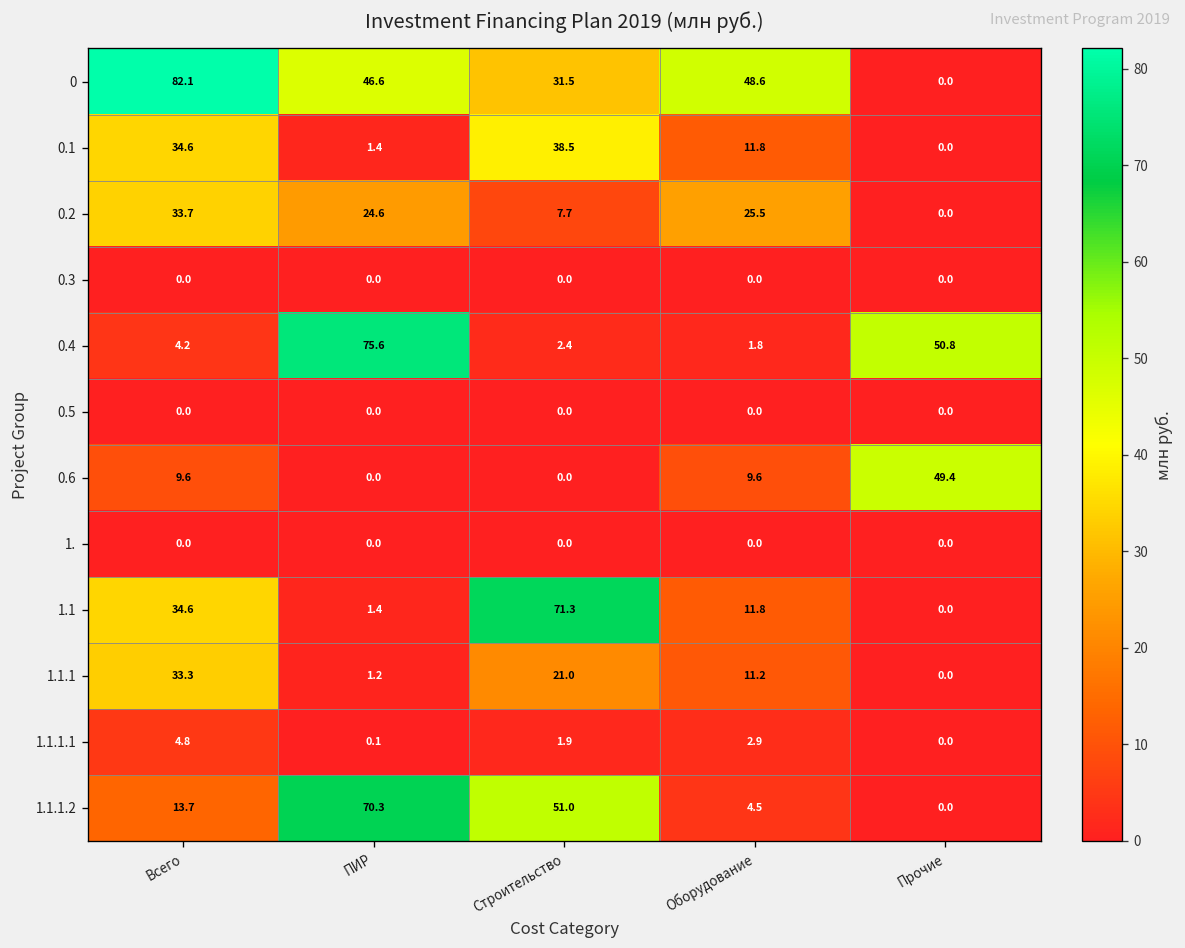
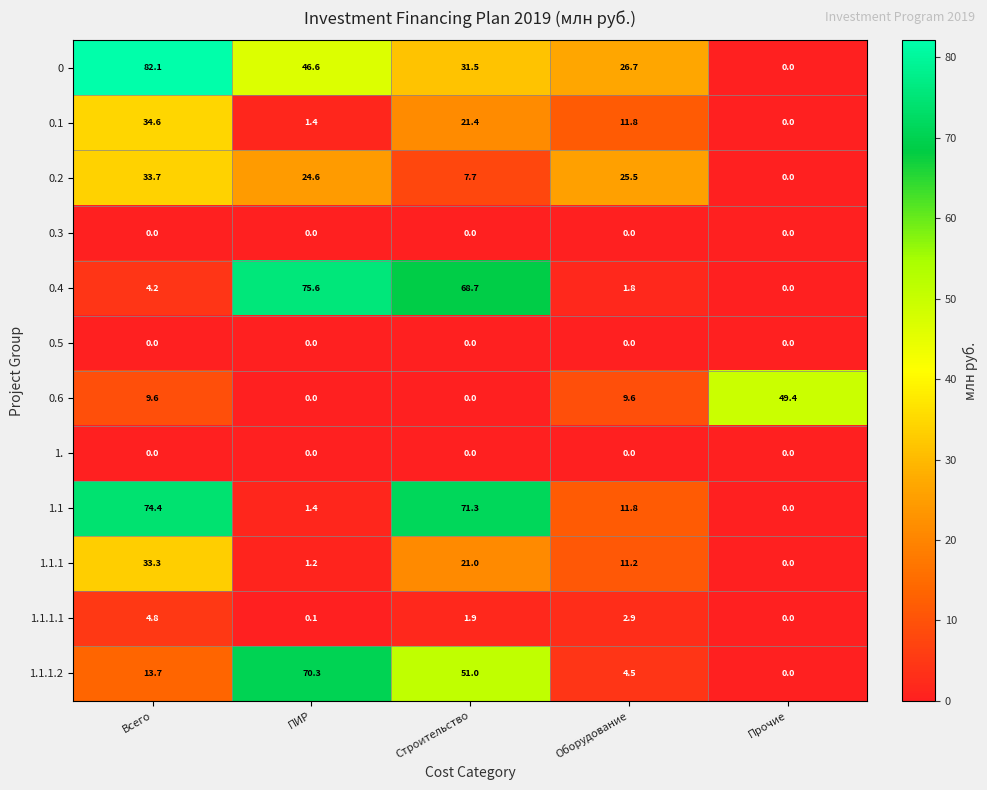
0, Оборудование: 48.6 -> 26.7
0.1, Строительство: 38.5 -> 21.4
0.4, Строительство: 2.4 -> 68.7
0.4, Прочие: 50.8 -> 0.0
1.1, Всего: 34.6 -> 74.4
